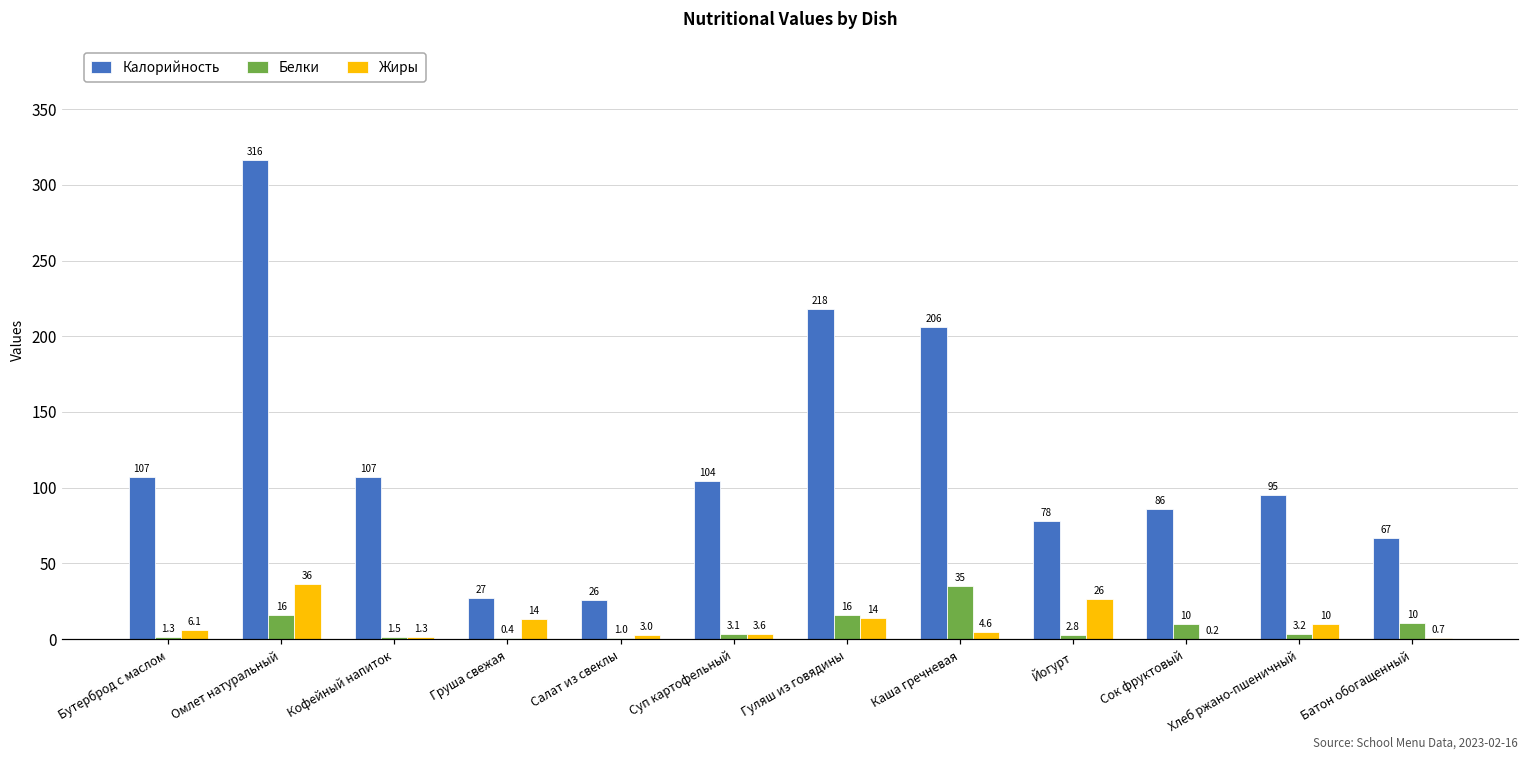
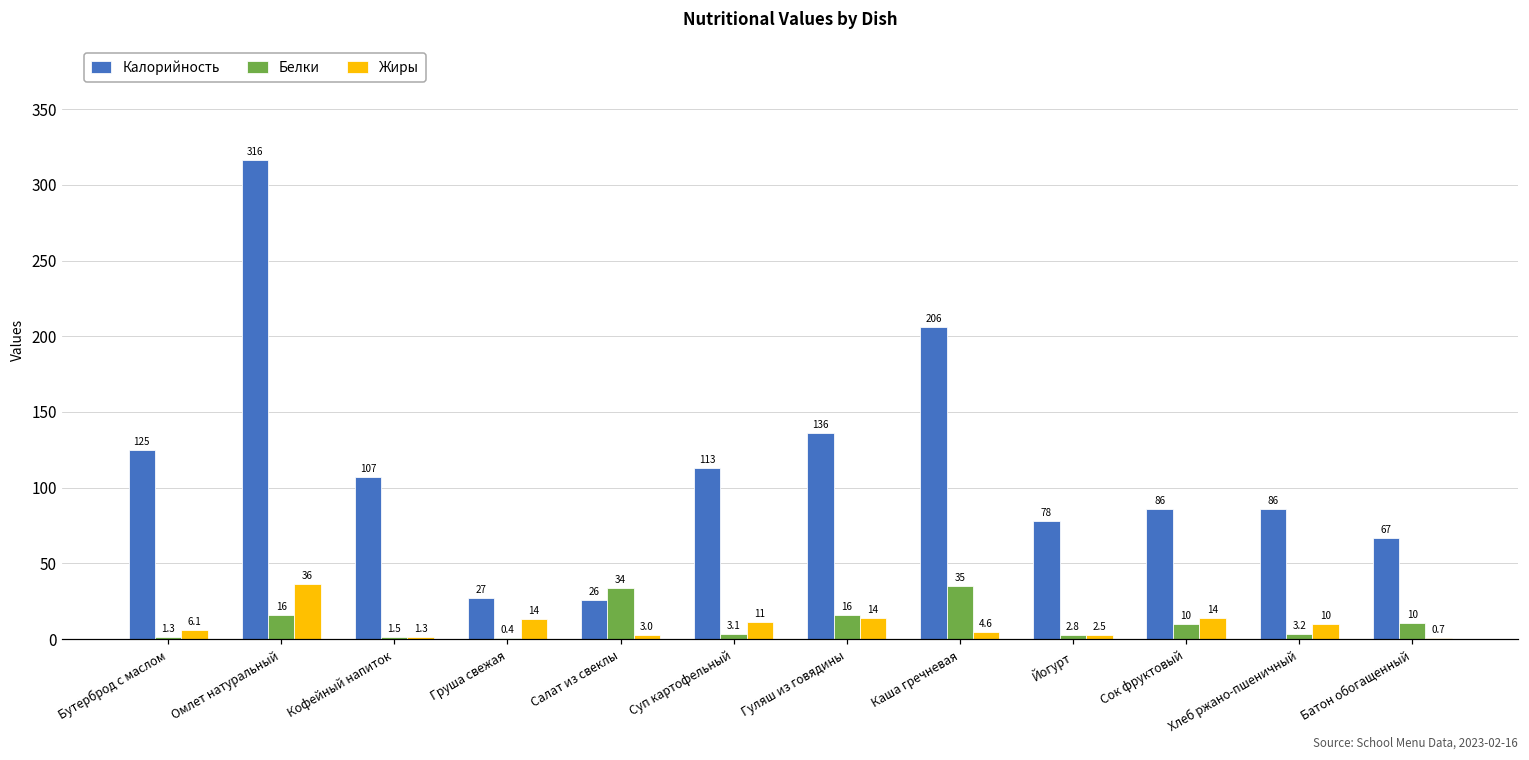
Калорийность, Бутерброд с маслом: 107 -> 125
Белки, Салат из свеклы: 1.0 -> 34
Калорийность, Суп картофельный: 104 -> 113
Жиры, Суп картофельный: 3.6 -> 11
Калорийность, Гуляш из говядины: 218 -> 136
Жиры, Йогурт: 26 -> 2.5
Жиры, Сок фруктовый: 0.2 -> 14
Калорийность, Хлеб ржано-пшеничный: 95 -> 86
